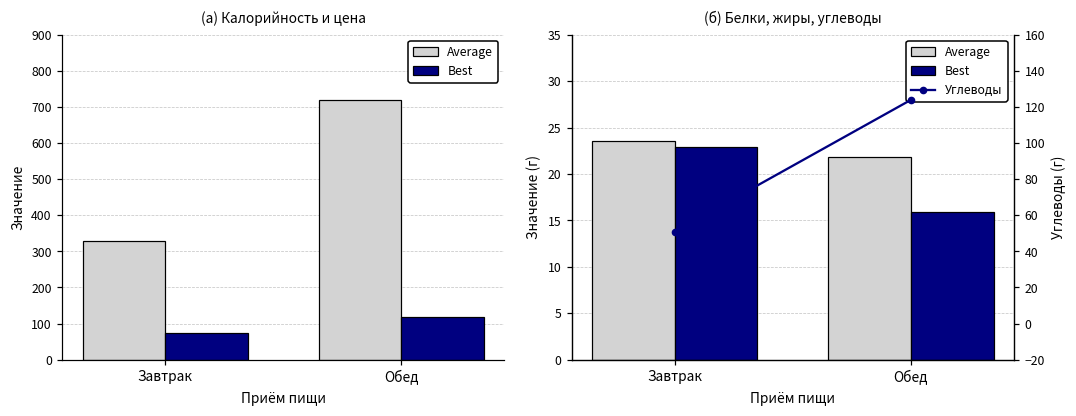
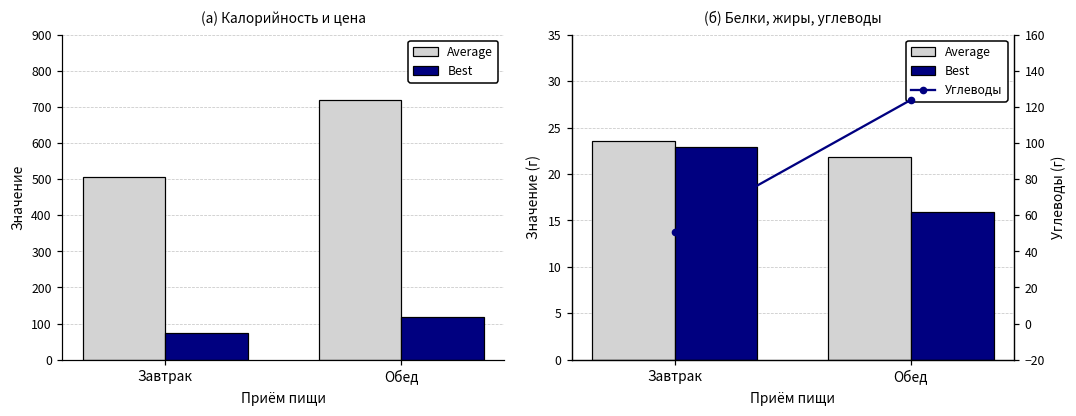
(а) Калорийность и цена, Average, Завтрак: 330 -> 510
